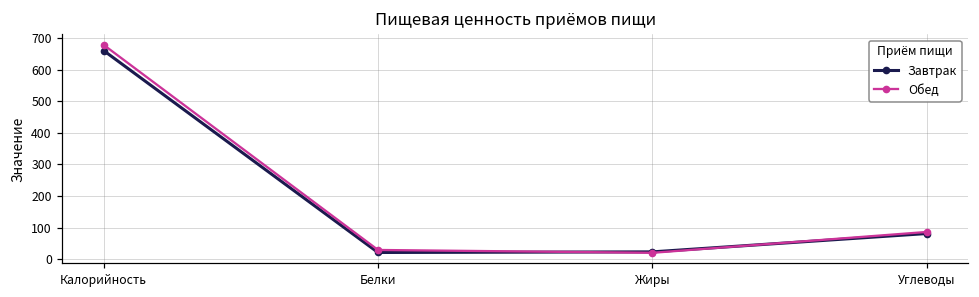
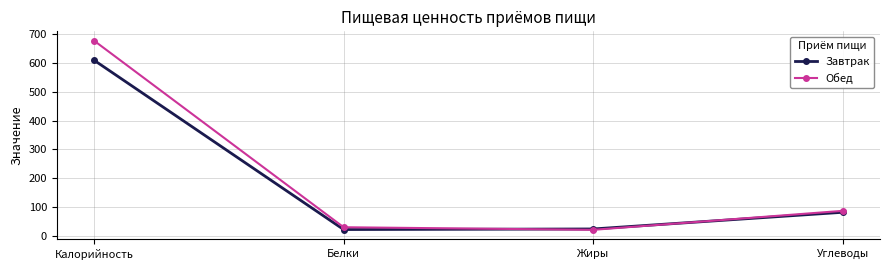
Завтрак, Калорийность: 660 -> 610
